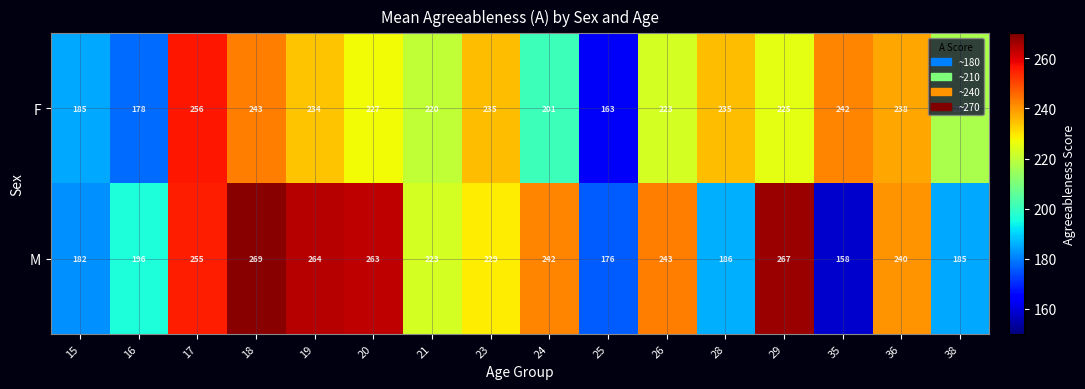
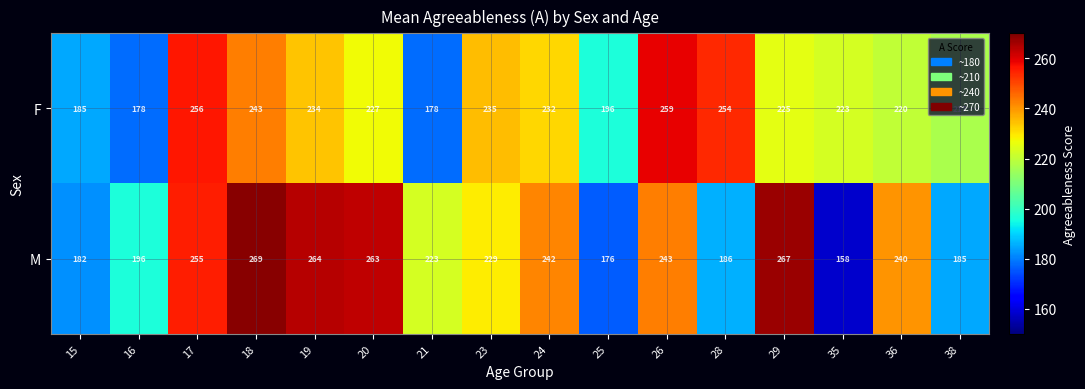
F, 21: 220 -> 178
F, 24: 201 -> 232
F, 25: 163 -> 196
F, 26: 223 -> 259
F, 28: 235 -> 254
F, 35: 242 -> 223
F, 36: 238 -> 220
